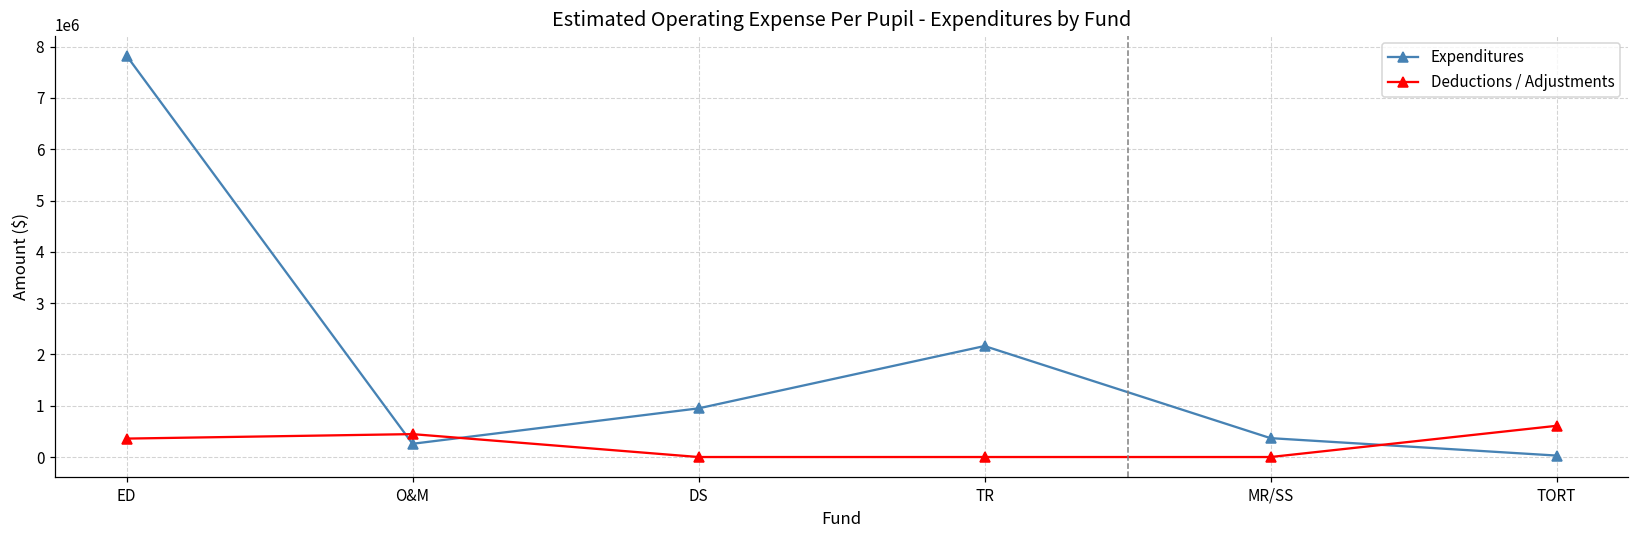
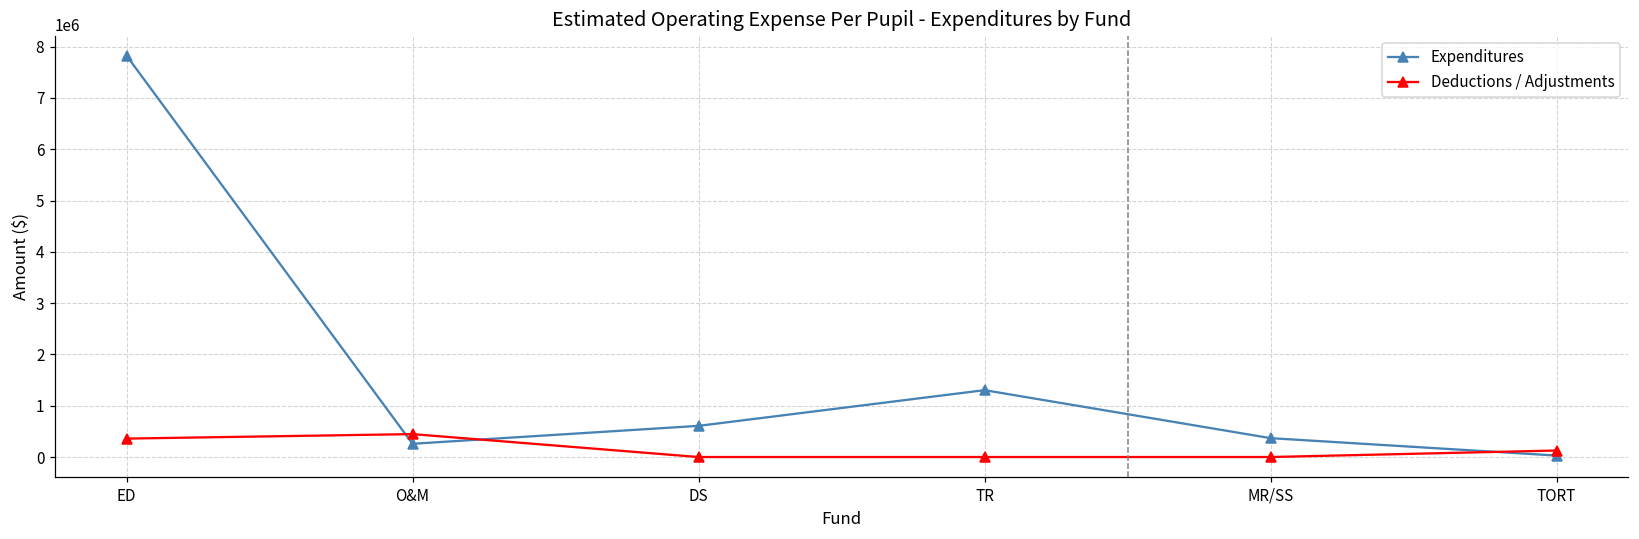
Expenditures, DS: 900000 -> 600000
Expenditures, TR: 2200000 -> 1300000
Deductions / Adjustments, TORT: 600000 -> 100000
